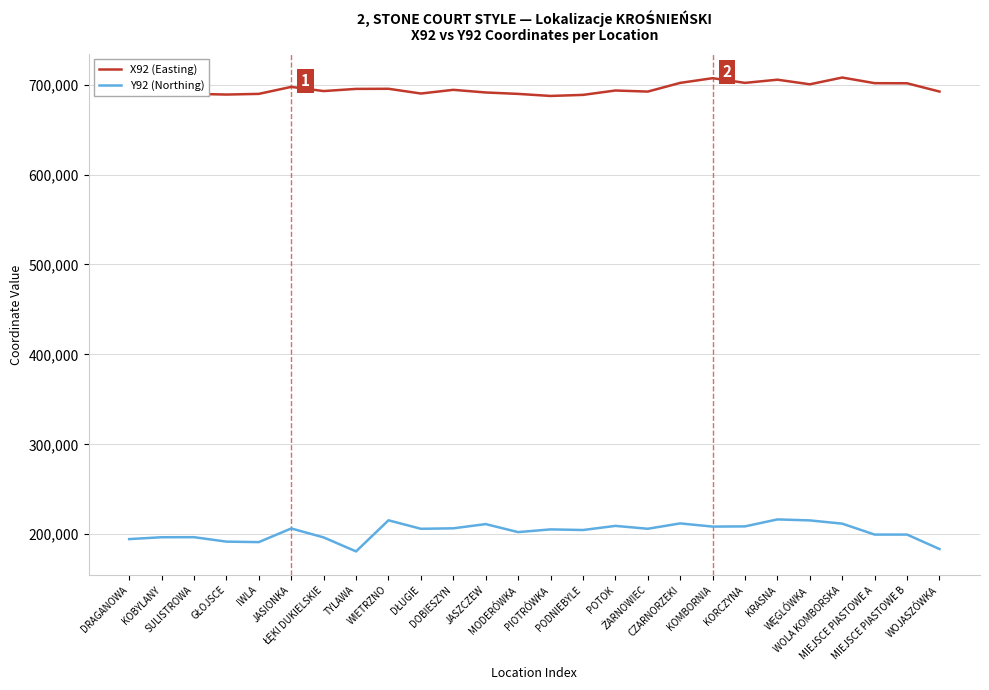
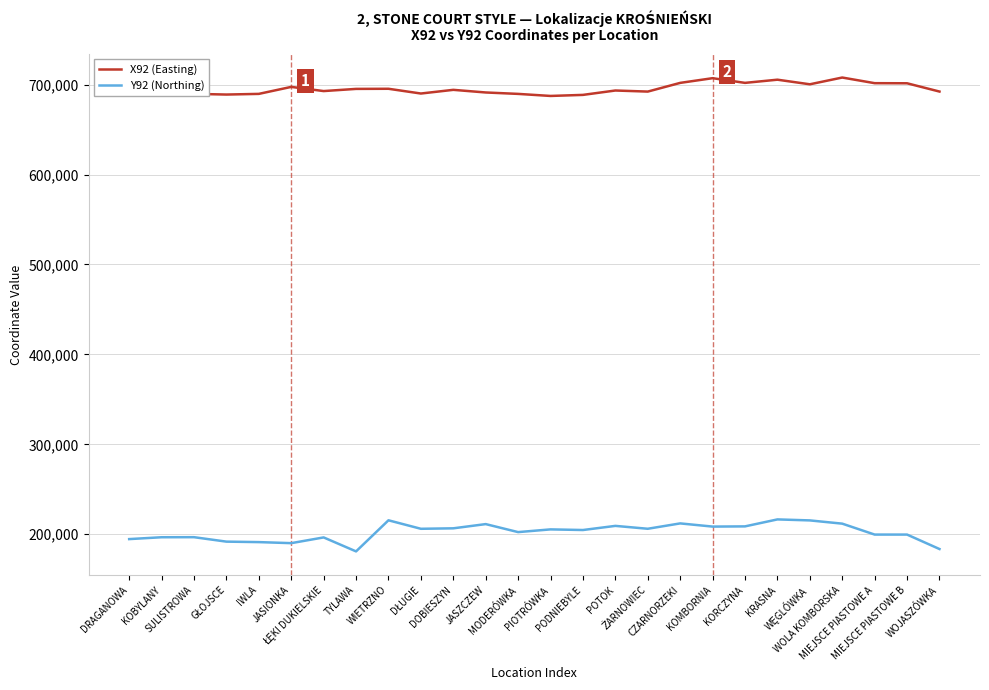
Y92 (Northing), JASIONKA: 210,000 -> 190,000
